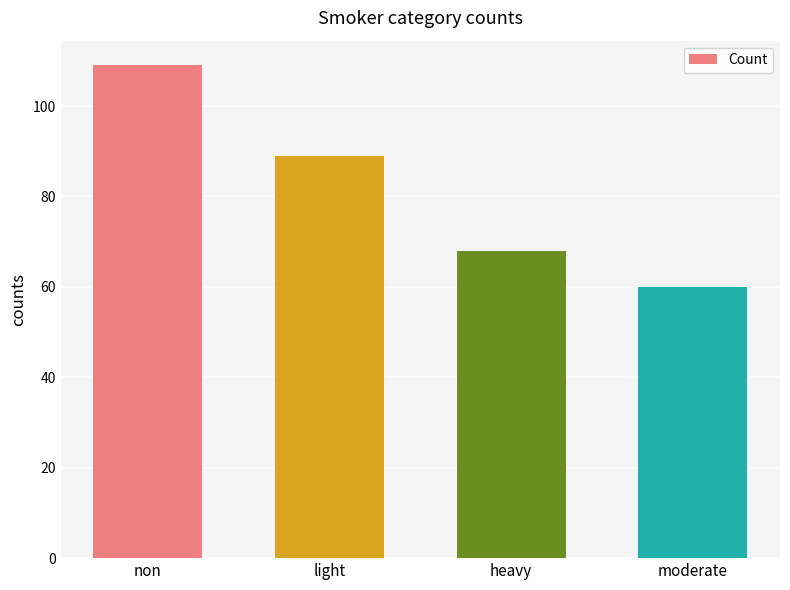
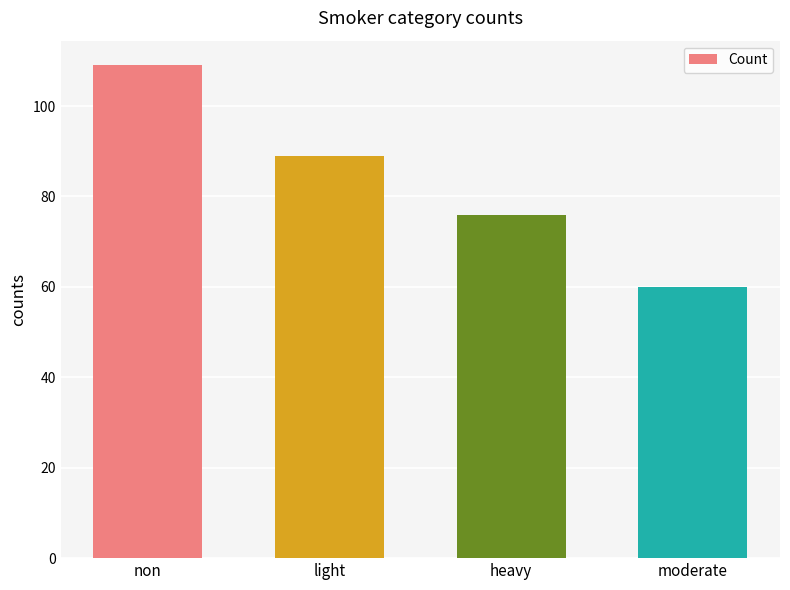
heavy: 68 -> 76
